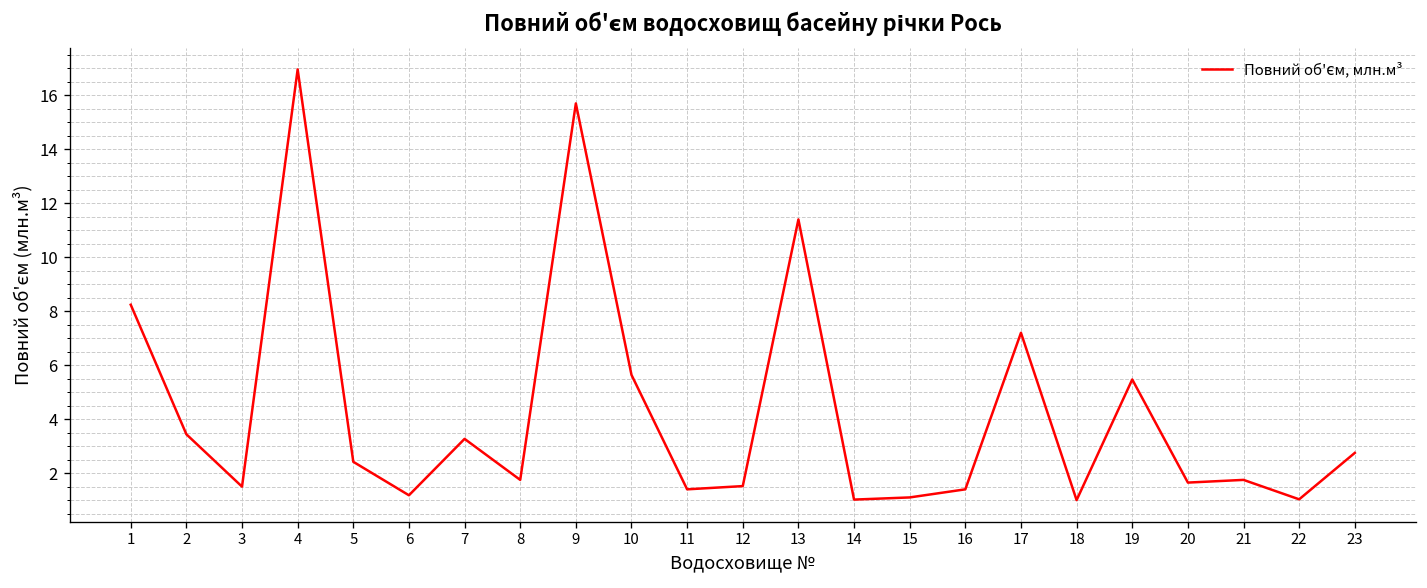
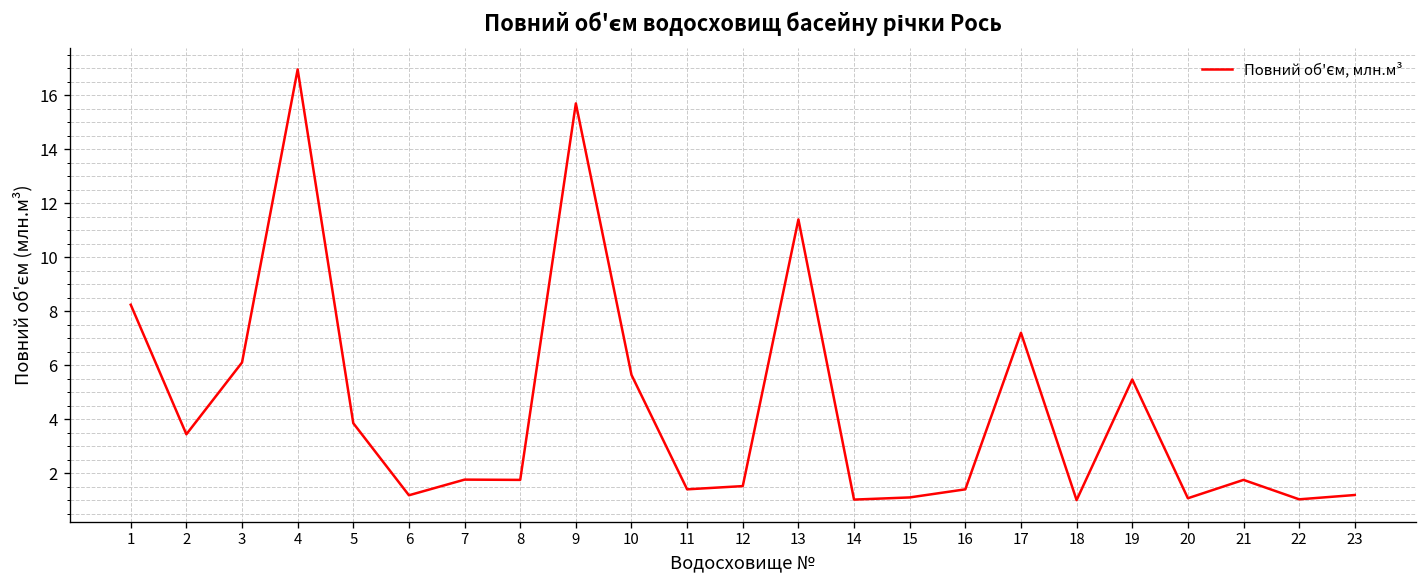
3: 1.5 -> 6.1
5: 2.4 -> 3.9
7: 3.3 -> 1.8
20: 1.7 -> 1.1
23: 2.8 -> 1.2
